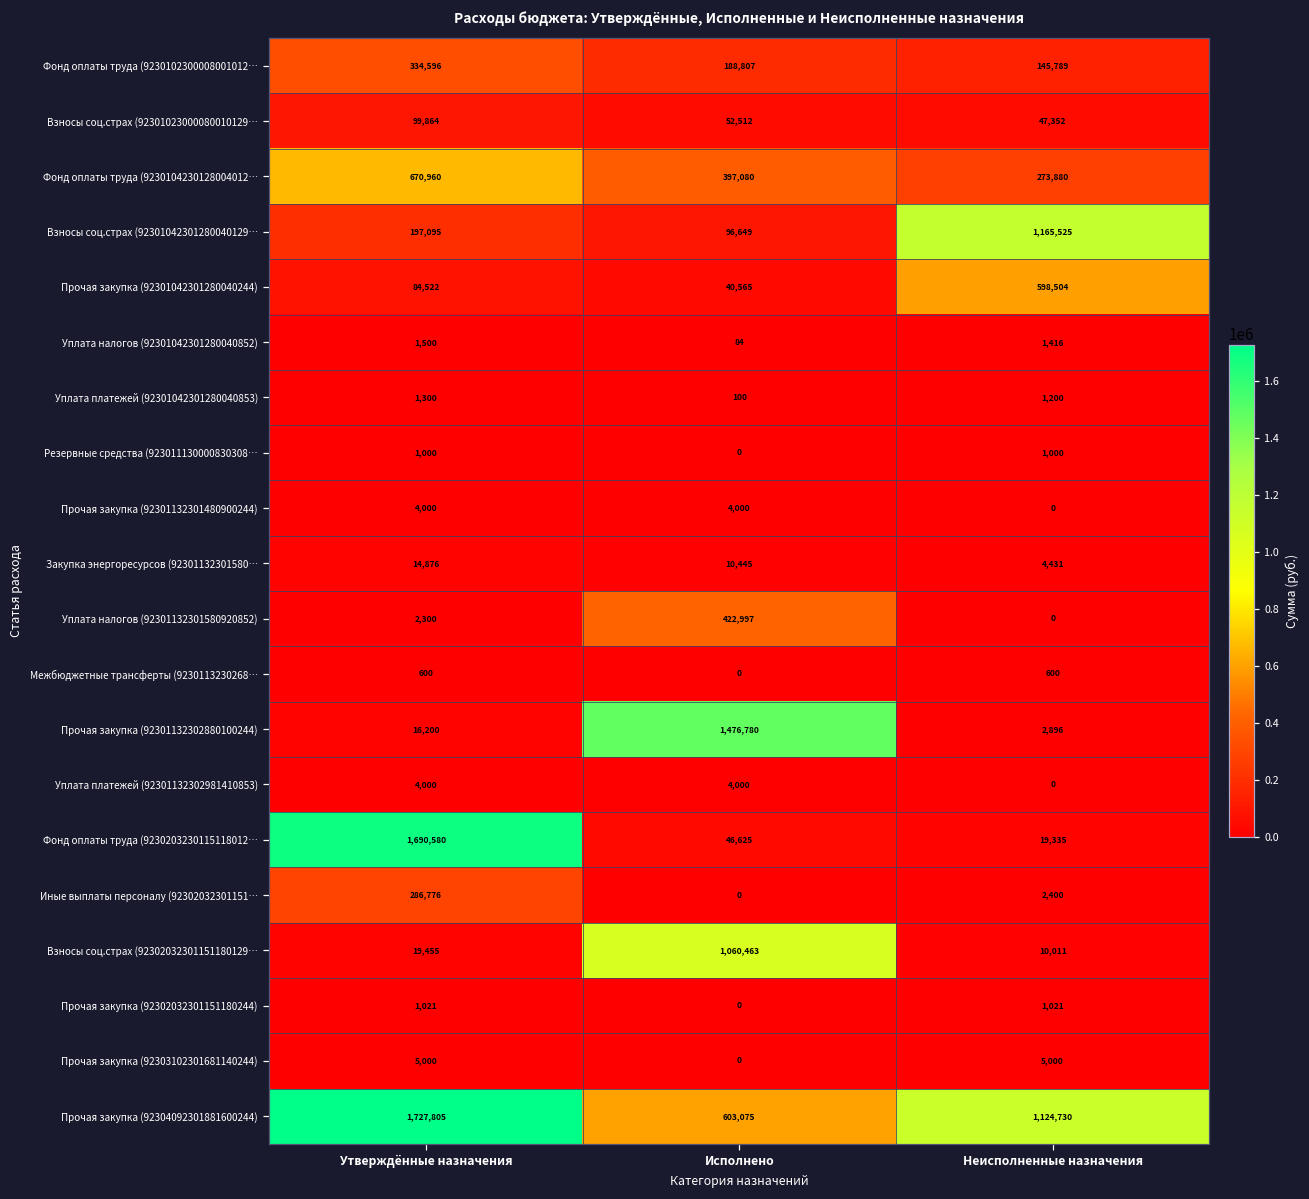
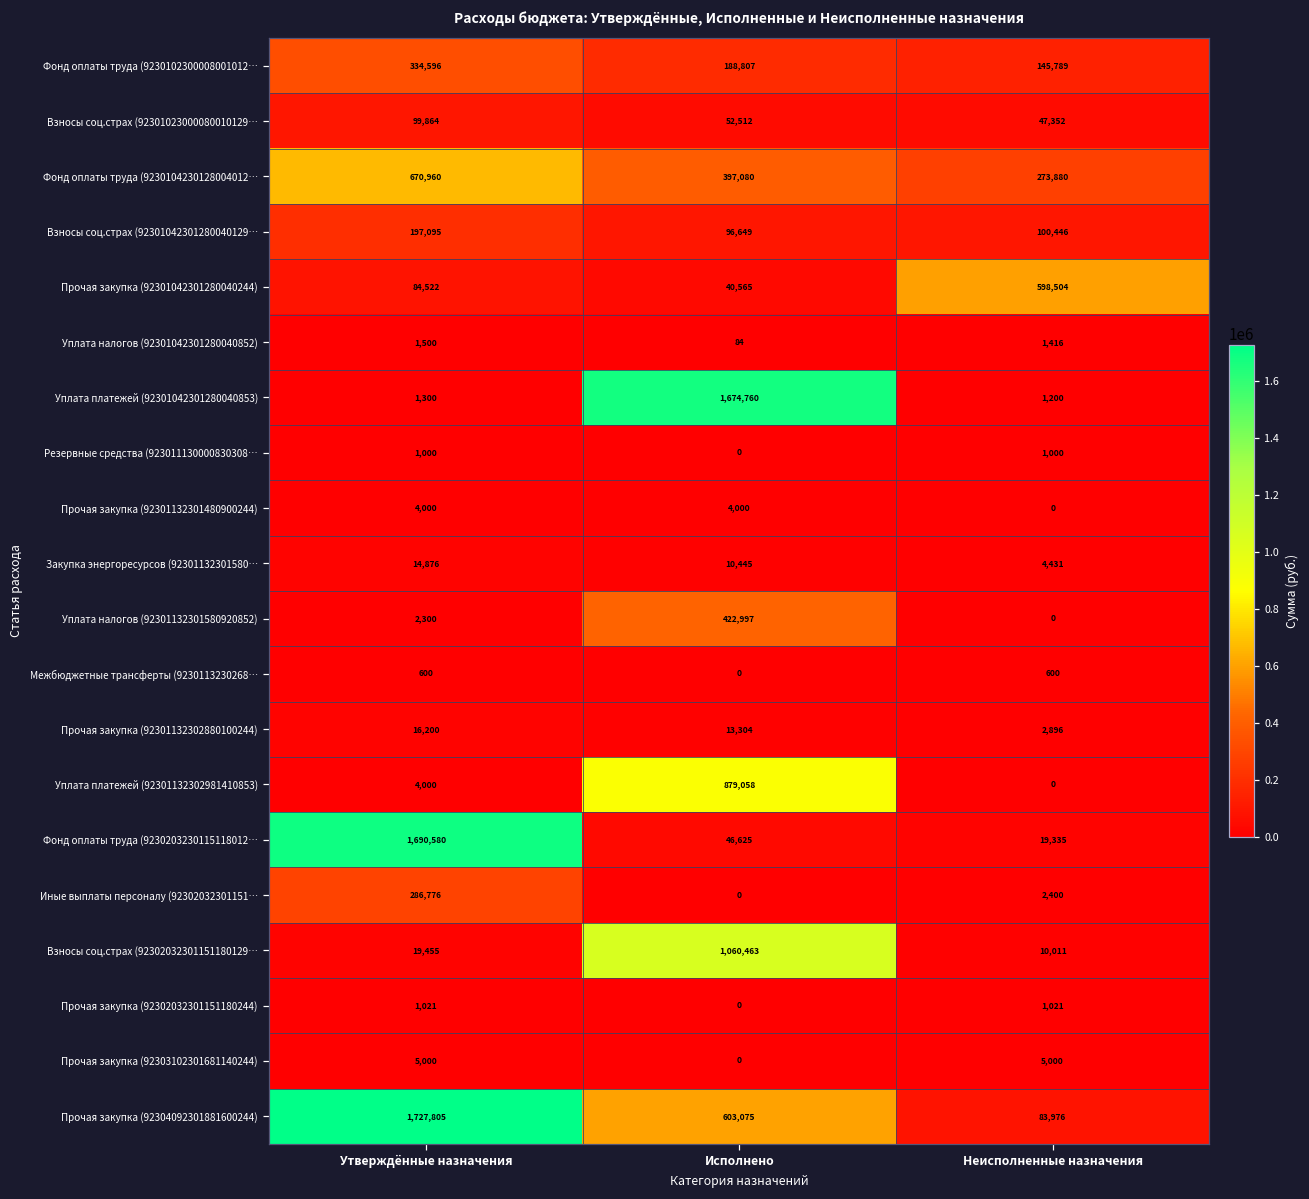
Взносы соц.страх (92301042301280040129…, Неисполненные назначения: 1,165,525 -> 100,446
Уплата платежей (92301042301280040853), Исполнено: 100 -> 1,674,760
Прочая закупка (92301132302880100244), Исполнено: 1,476,780 -> 13,304
Уплата платежей (92301132302981410853), Исполнено: 4,000 -> 879,058
Прочая закупка (92304092301881600244), Неисполненные назначения: 1,124,730 -> 83,976
